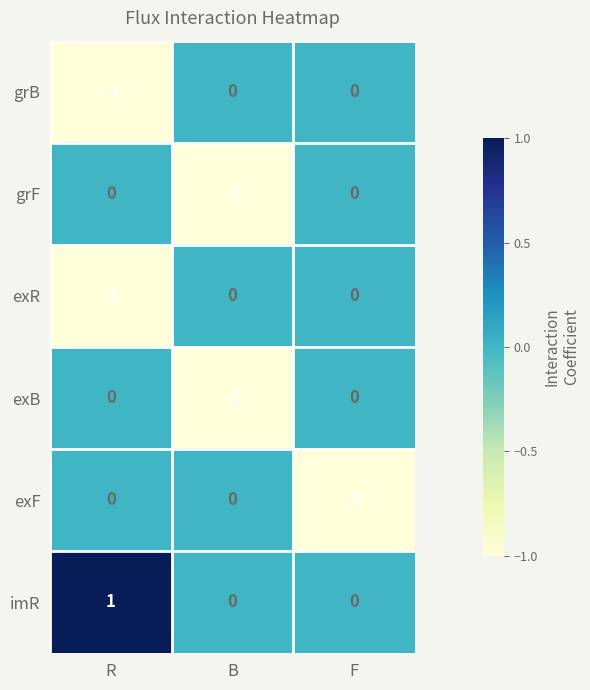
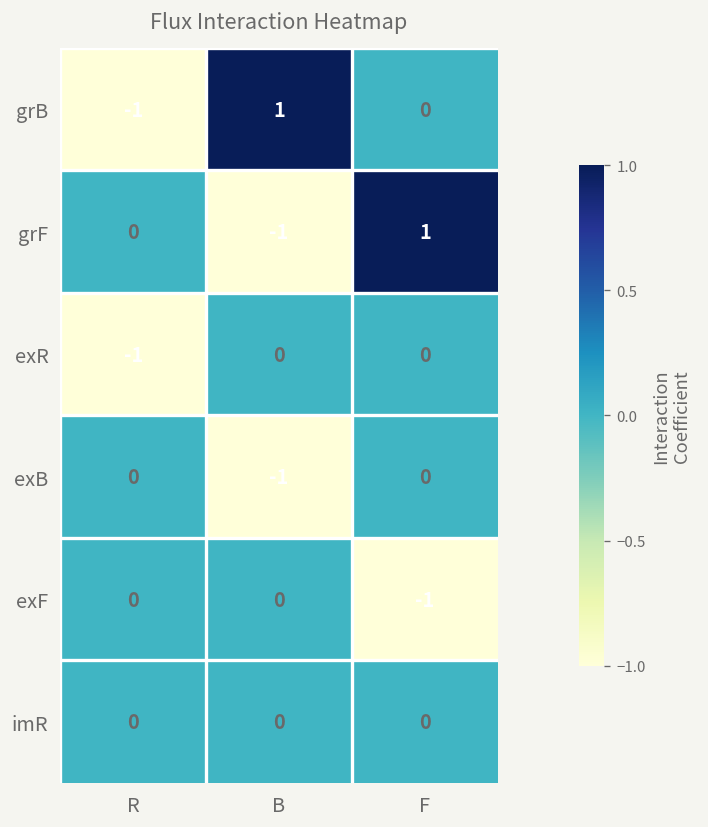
grB, B: 0 -> 1
grF, F: 0 -> 1
imR, R: 1 -> 0
